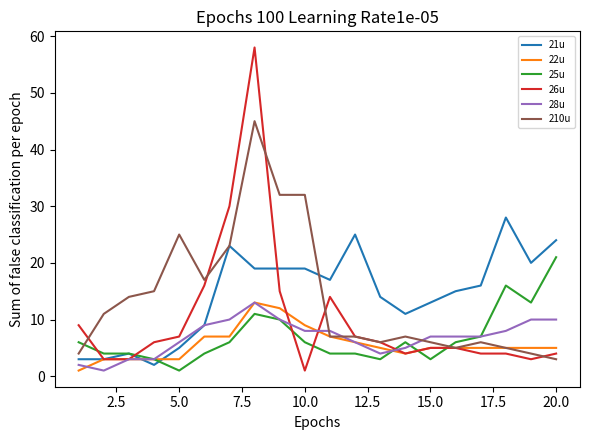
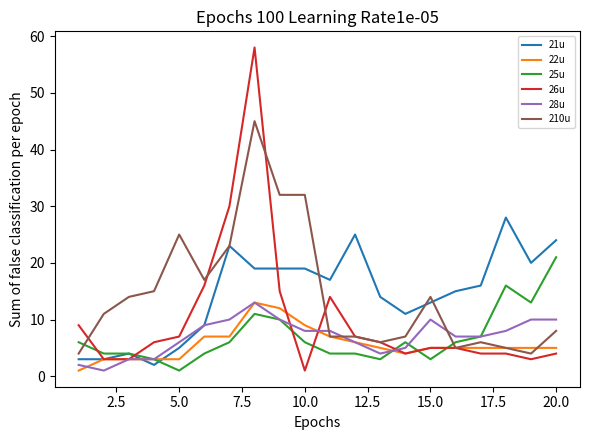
28u, 15.0: 7 -> 10
210u, 15.0: 6 -> 14
210u, 20.0: 3 -> 8
